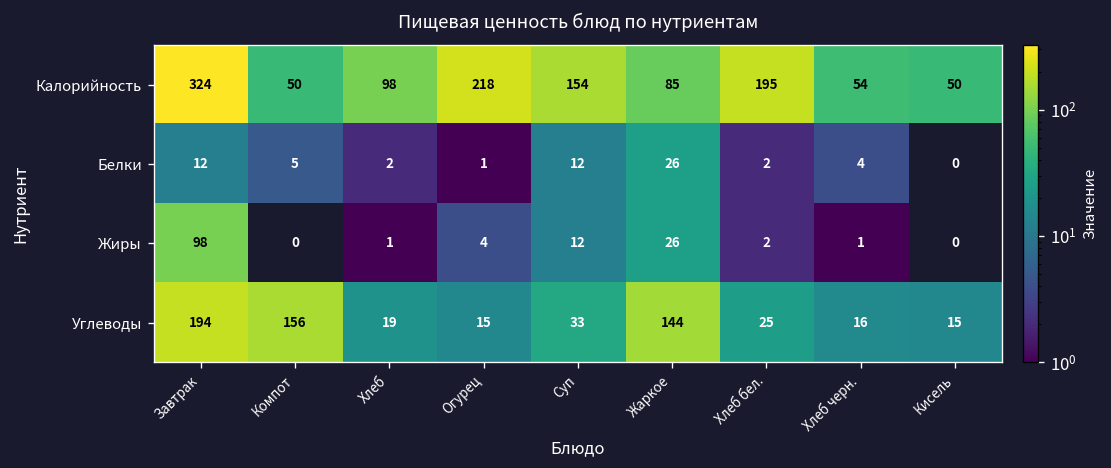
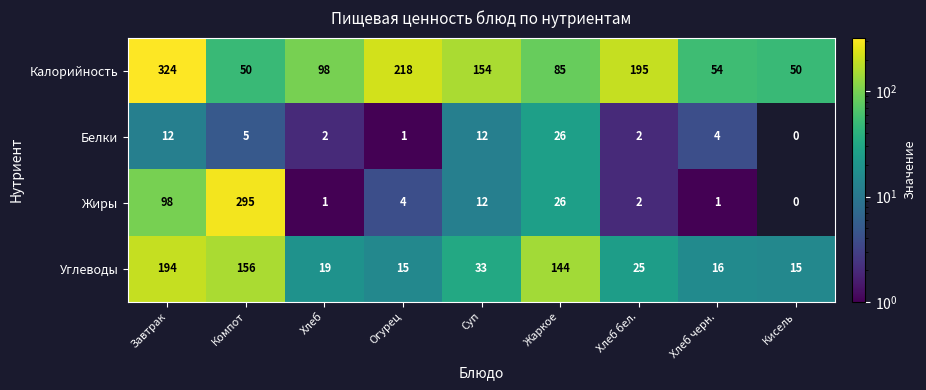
Жиры, Компот: 0 -> 295
